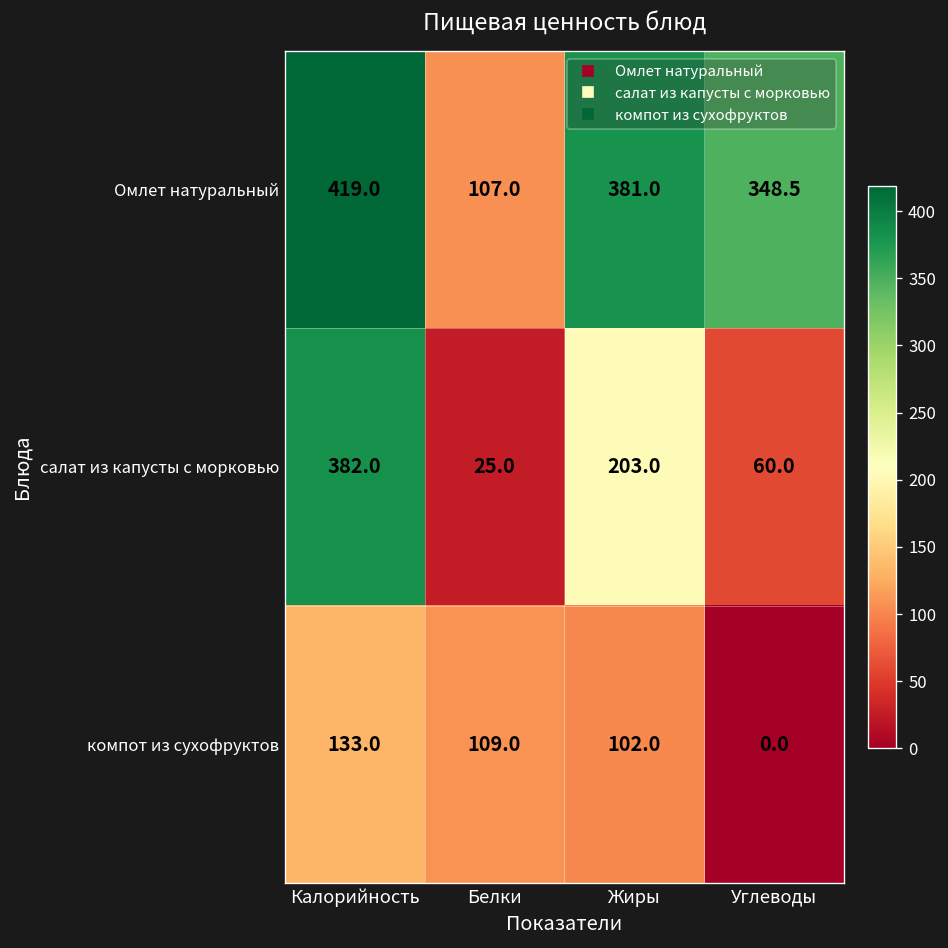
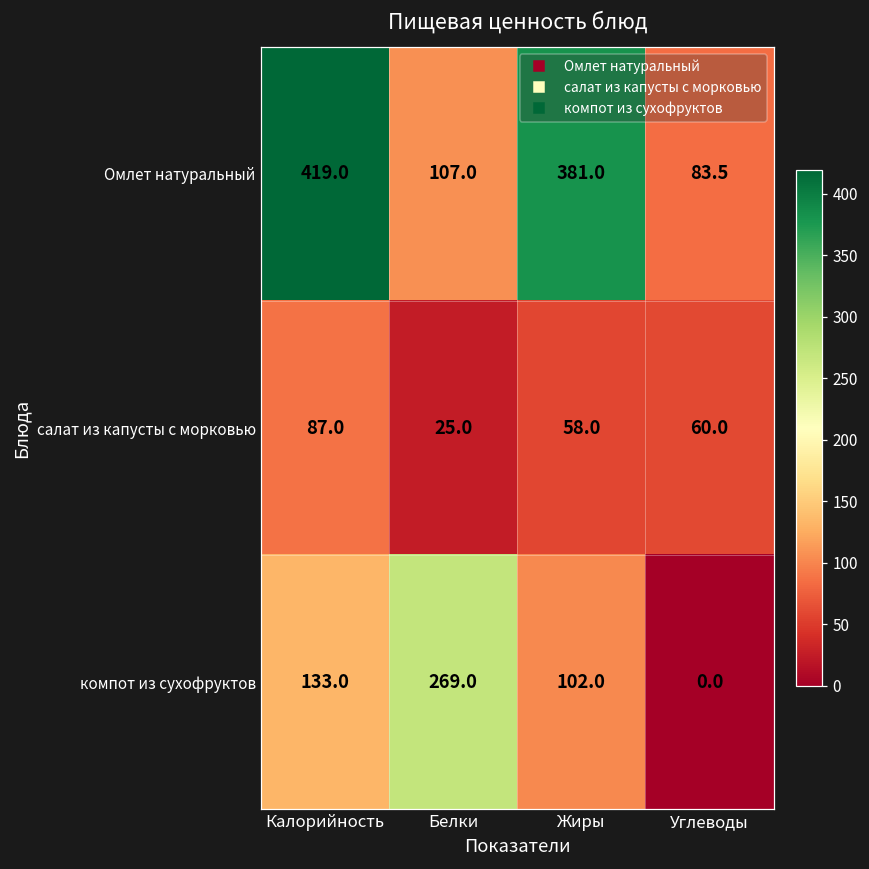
Омлет натуральный, Углеводы: 348.5 -> 83.5
салат из капусты с морковью, Калорийность: 382.0 -> 87.0
салат из капусты с морковью, Жиры: 203.0 -> 58.0
компот из сухофруктов, Белки: 109.0 -> 269.0
